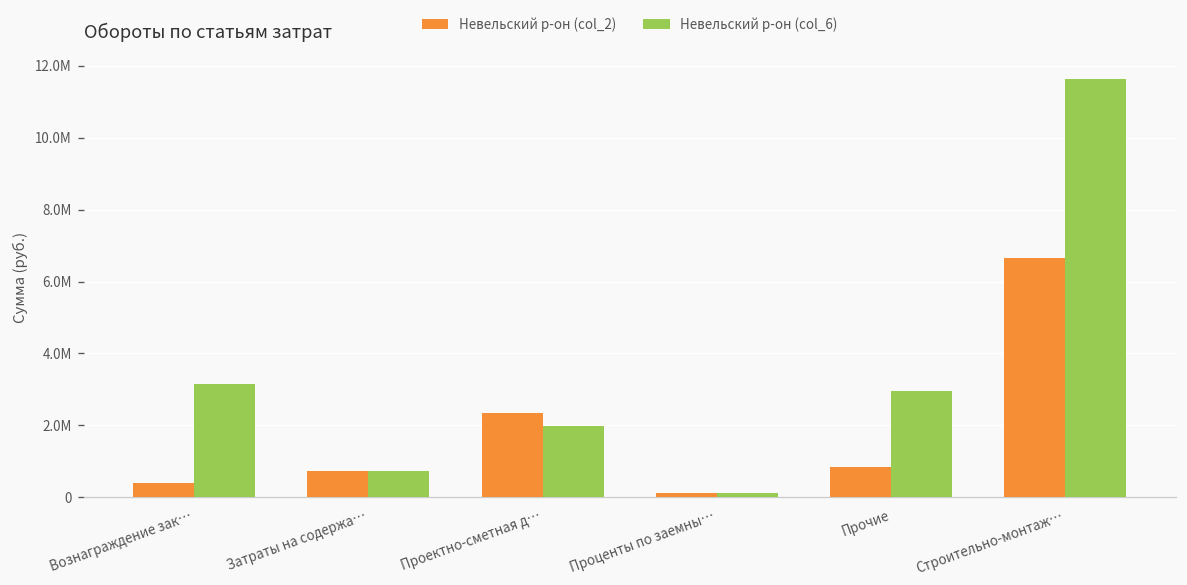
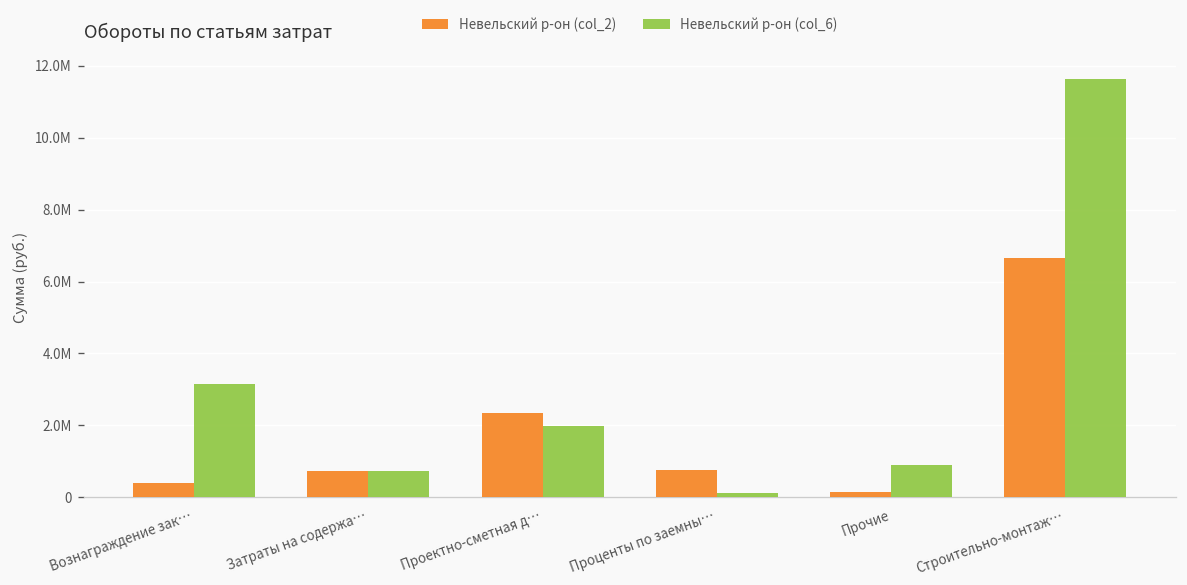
Невельский р-он (col_2), Проценты по заемны…: 100000 -> 800000
Невельский р-он (col_2), Прочие: 800000 -> 100000
Невельский р-он (col_6), Прочие: 3000000 -> 900000
